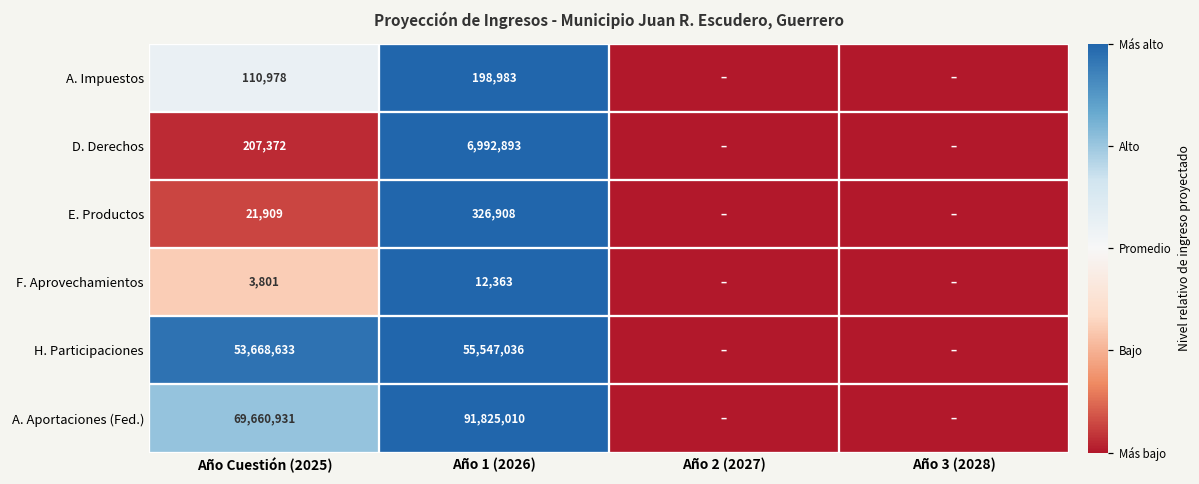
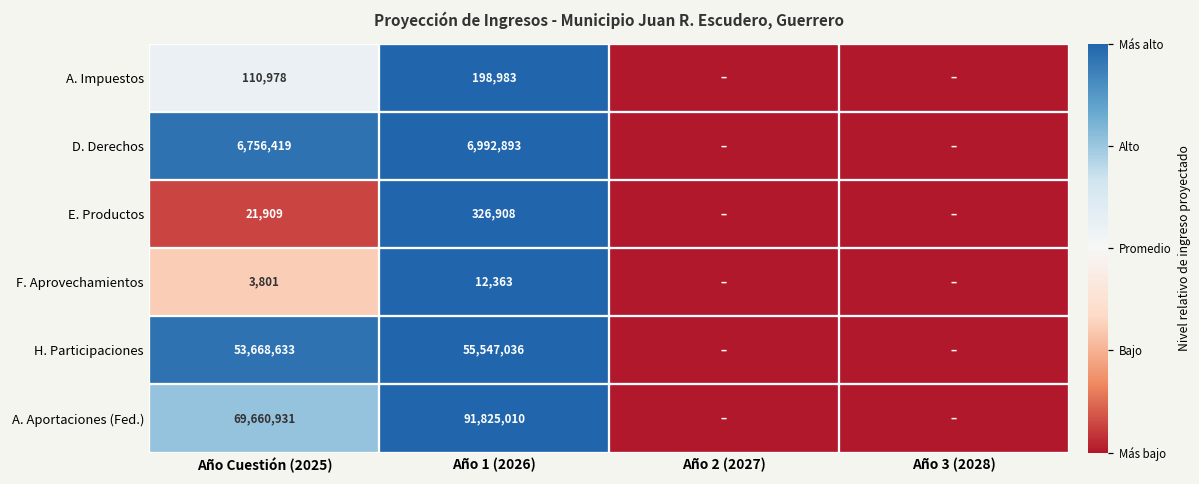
D. Derechos, Año Cuestión (2025): 207,372 -> 6,756,419
